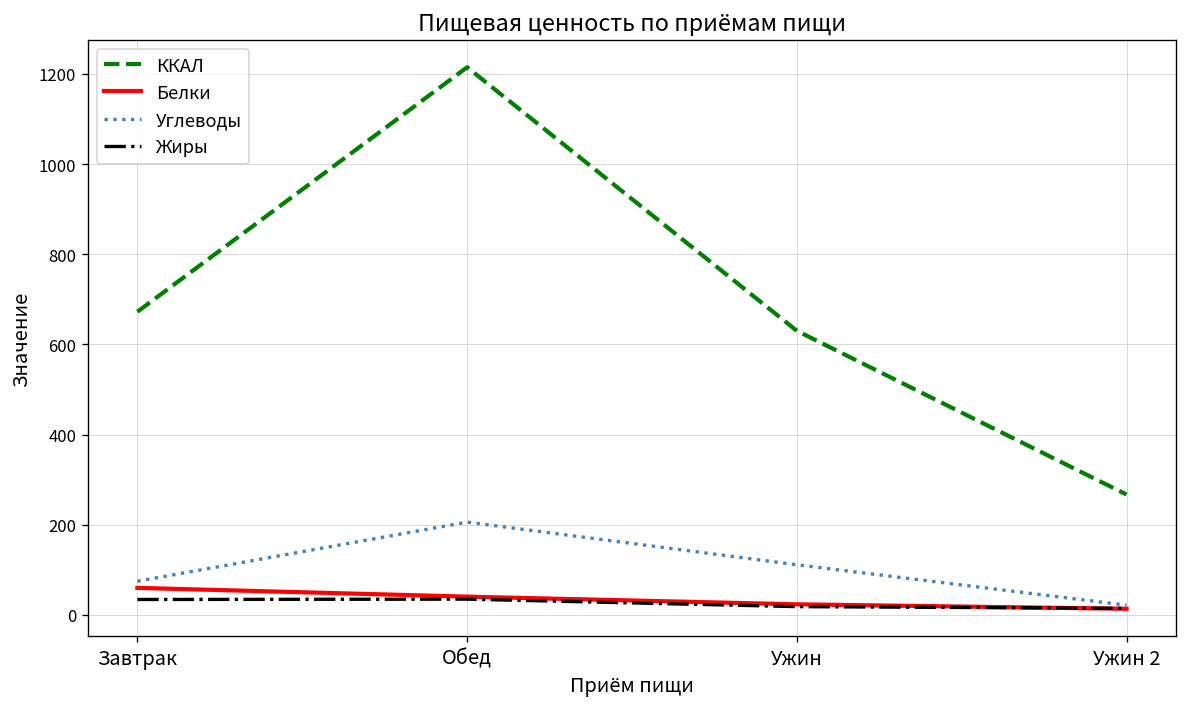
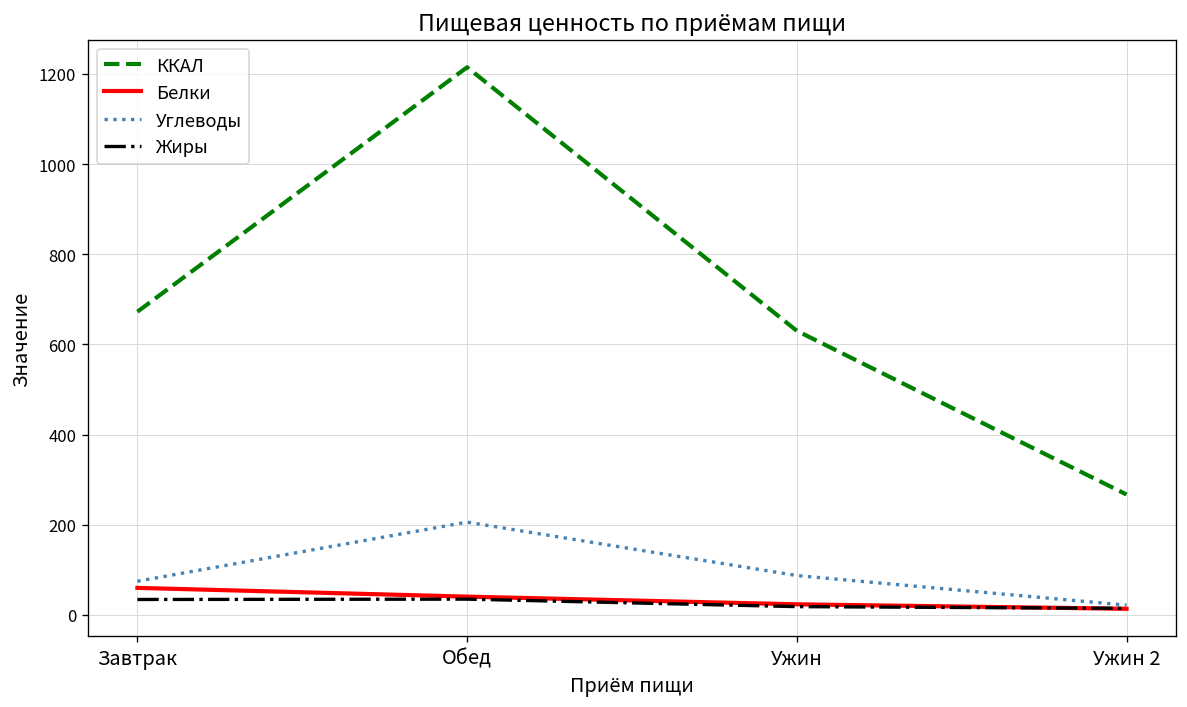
Углеводы, Ужин: 110 -> 90
